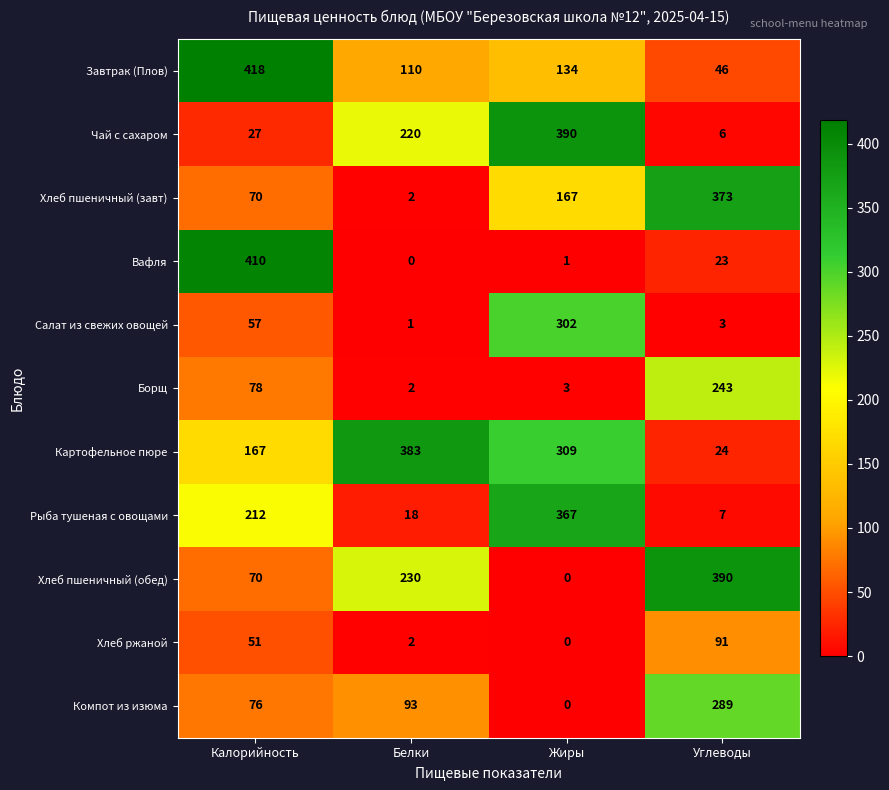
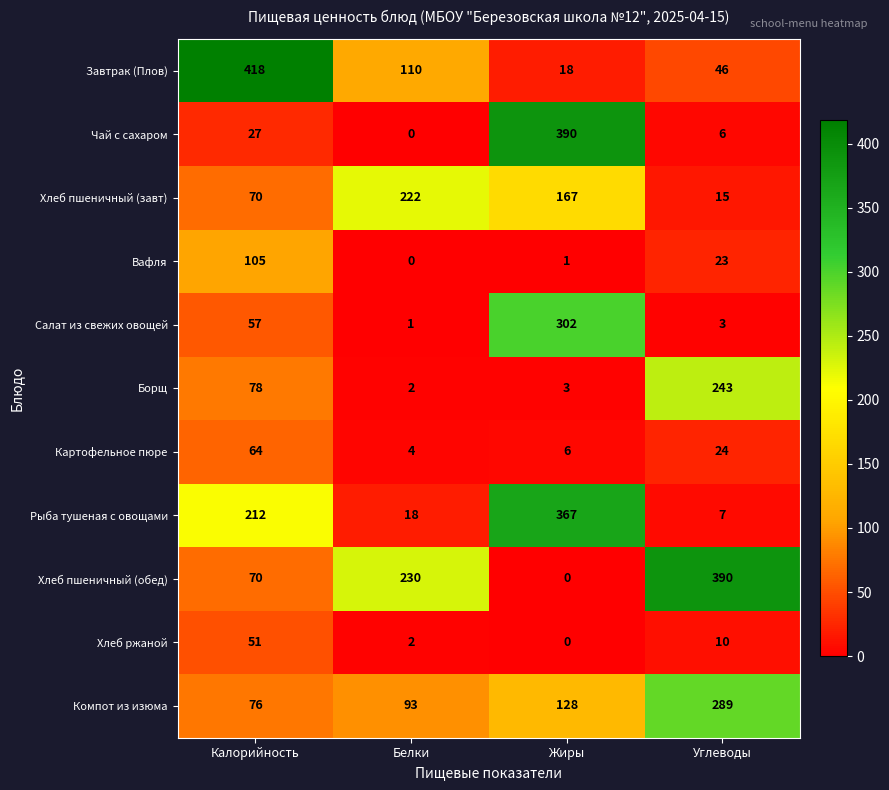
Завтрак (Плов), Жиры: 134 -> 18
Чай с сахаром, Белки: 220 -> 0
Хлеб пшеничный (завт), Белки: 2 -> 222
Хлеб пшеничный (завт), Углеводы: 373 -> 15
Вафля, Калорийность: 410 -> 105
Картофельное пюре, Калорийность: 167 -> 64
Картофельное пюре, Белки: 383 -> 4
Картофельное пюре, Жиры: 309 -> 6
Хлеб ржаной, Углеводы: 91 -> 10
Компот из изюма, Жиры: 0 -> 128
